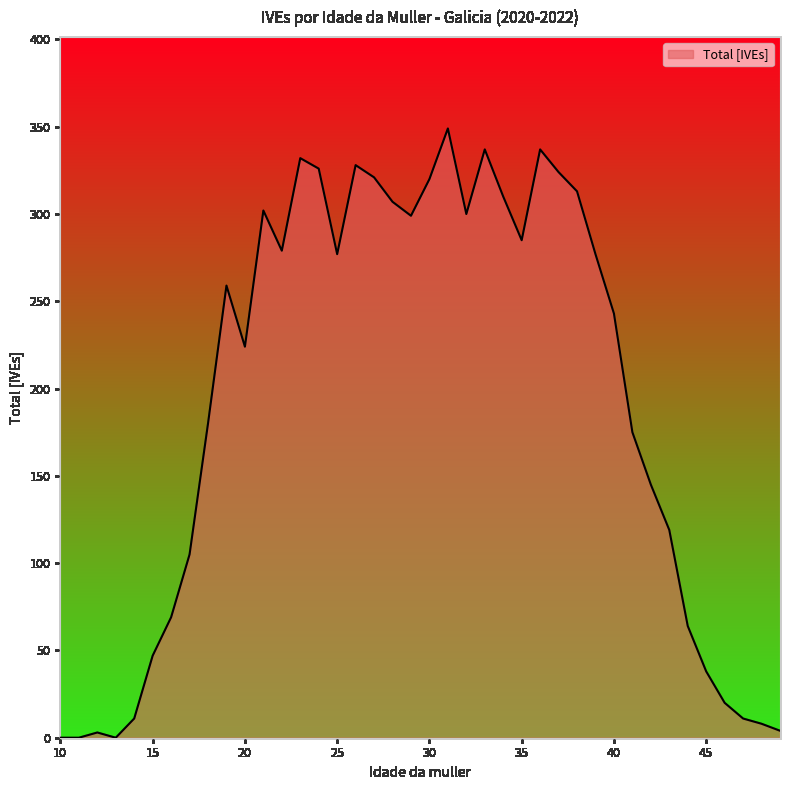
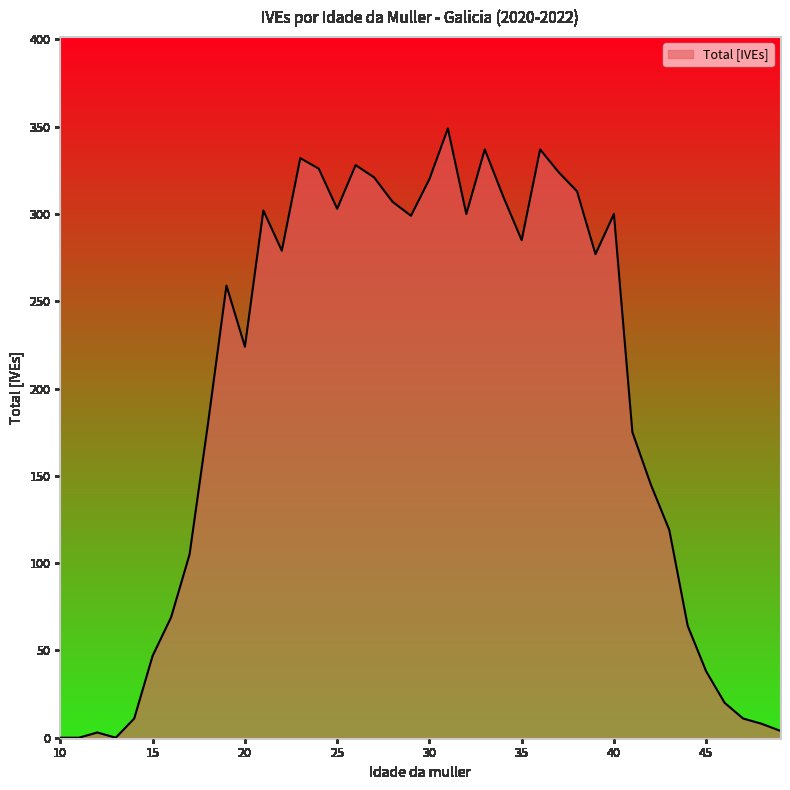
25: 277 -> 303
40: 243 -> 300
